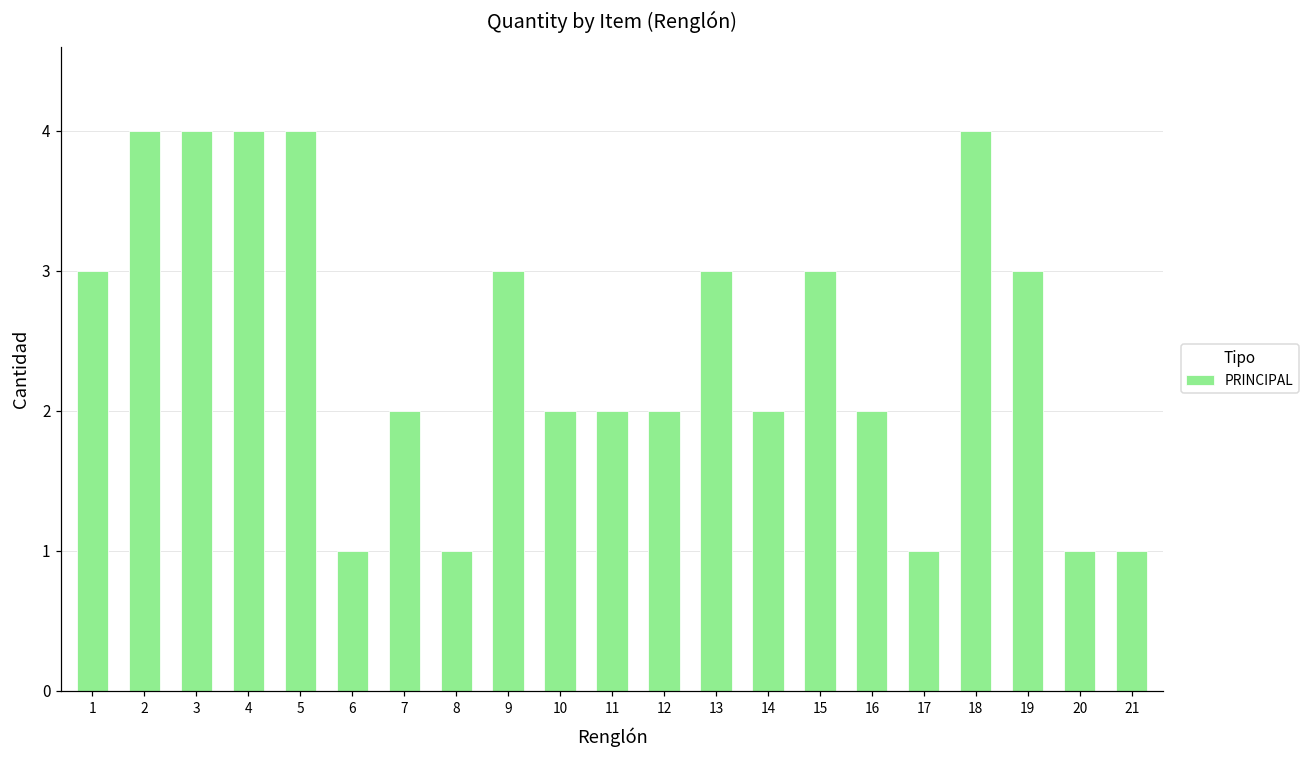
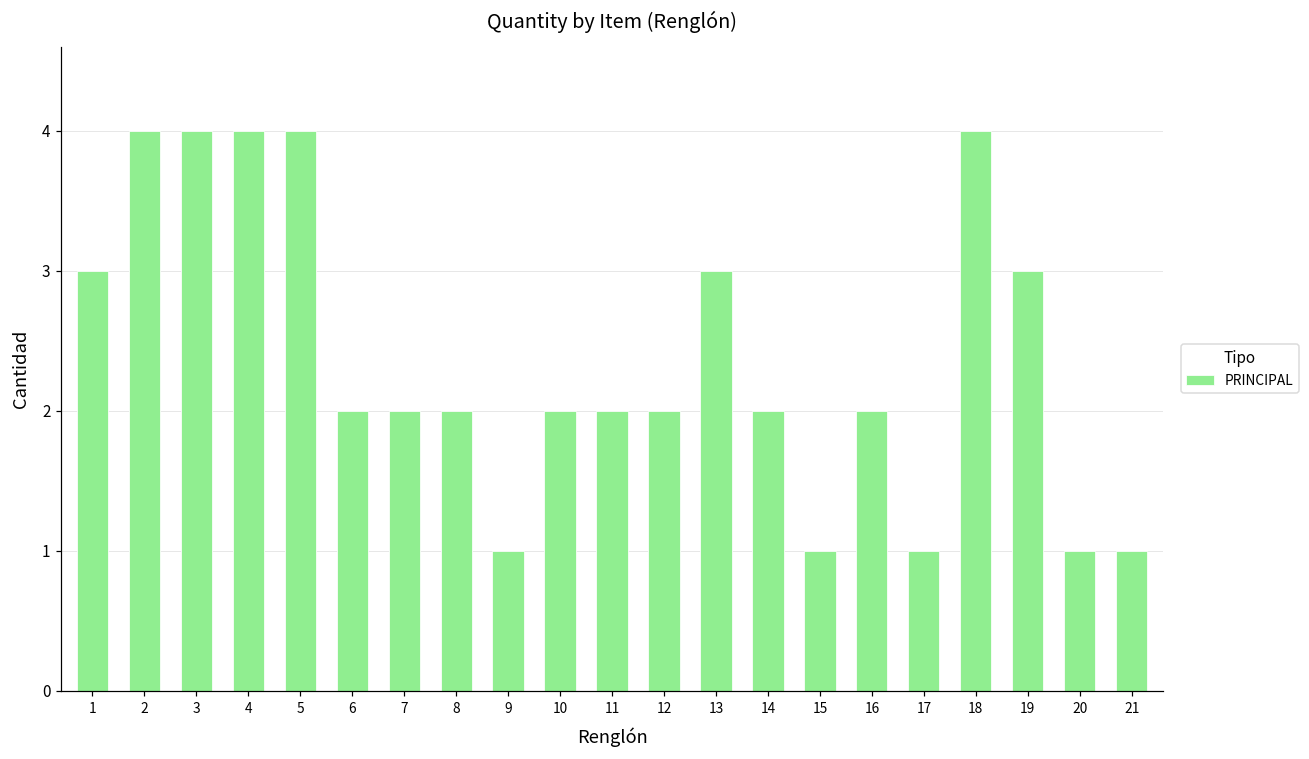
6: 1 -> 2
8: 1 -> 2
9: 3 -> 1
15: 3 -> 1
